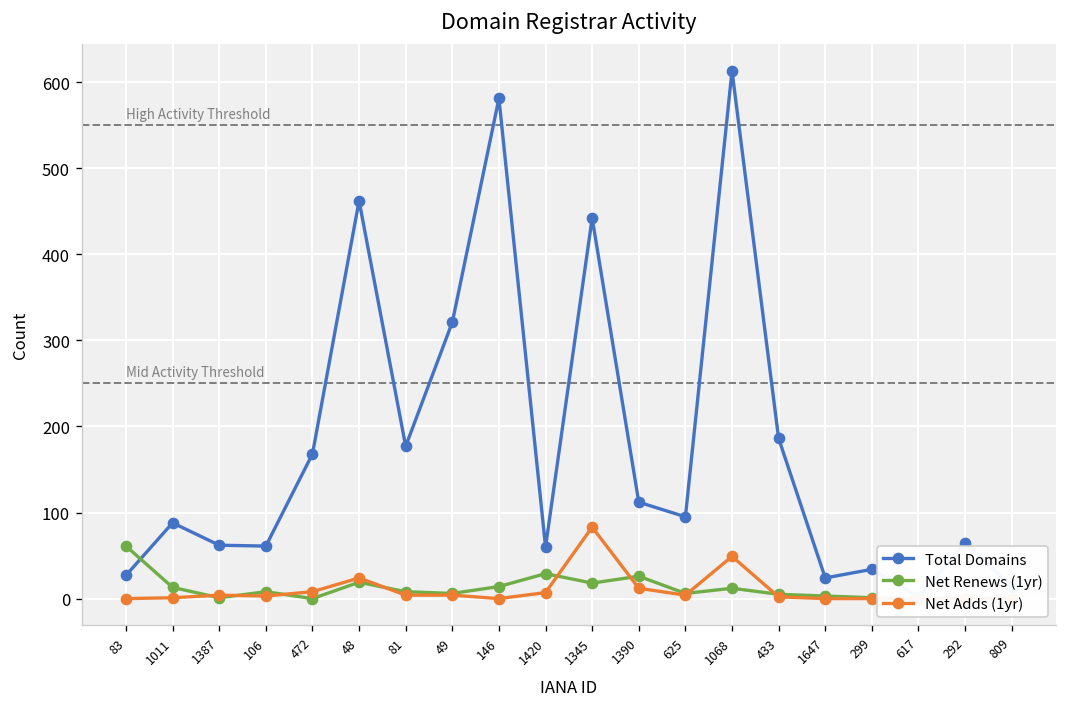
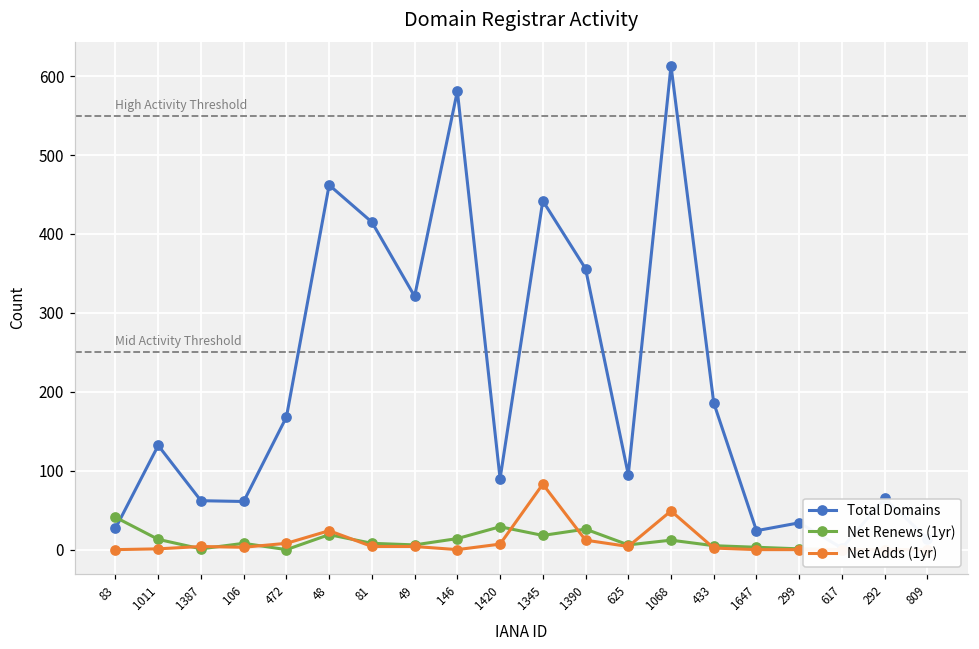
Net Renews (1yr), 83: 60 -> 40
Total Domains, 1011: 90 -> 130
Total Domains, 81: 180 -> 420
Total Domains, 1420: 60 -> 90
Total Domains, 1390: 110 -> 360
